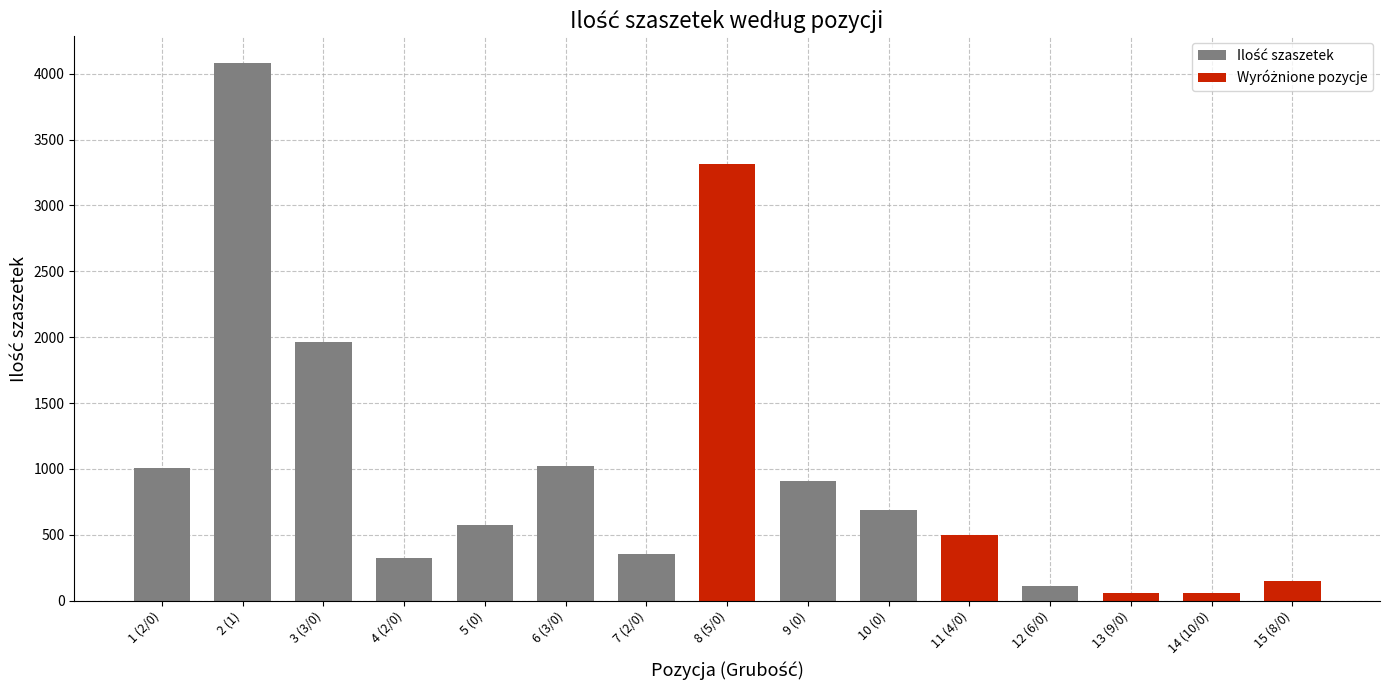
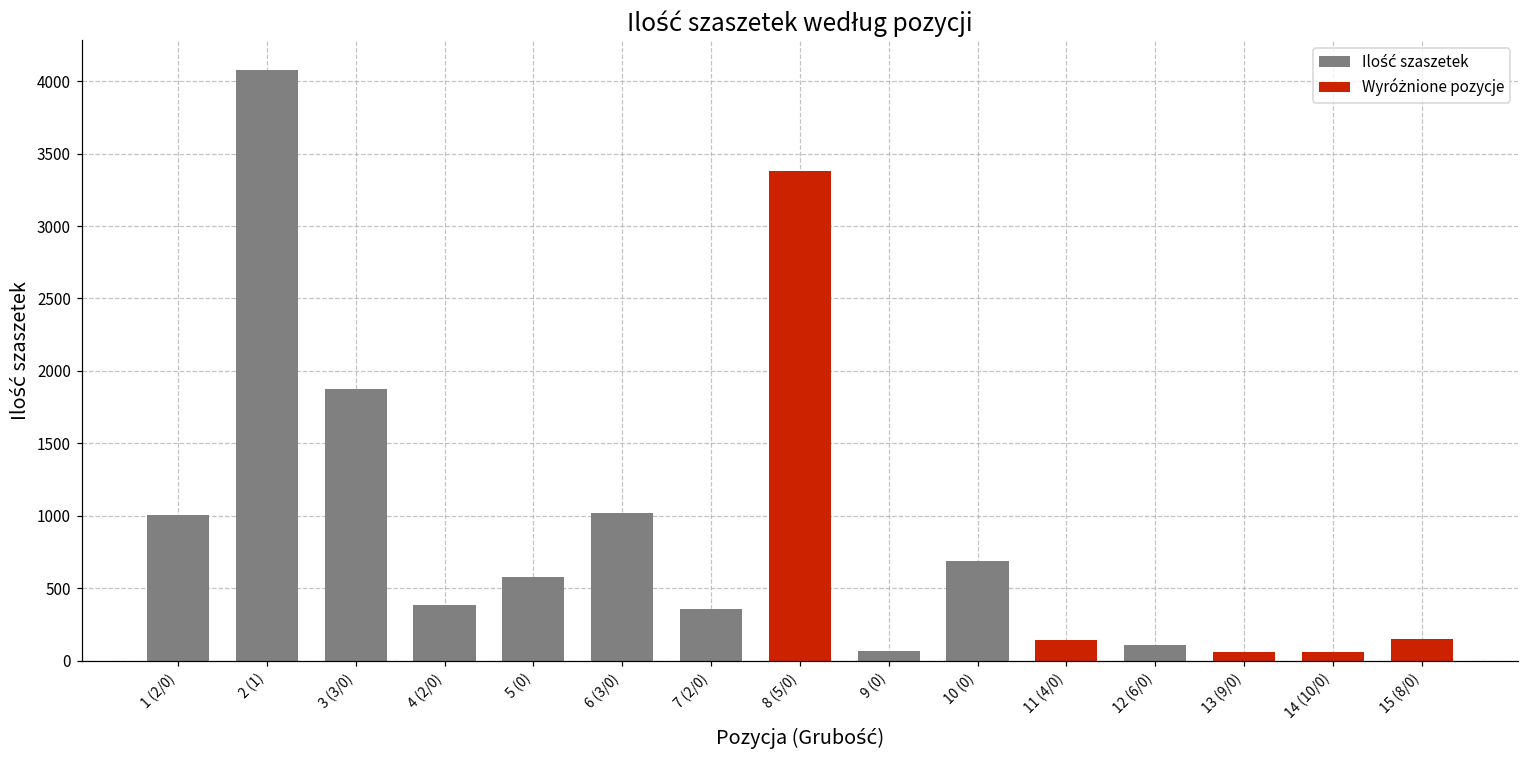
Ilość szaszetek, 3 (3/0): 1960 -> 1870
Ilość szaszetek, 4 (2/0): 320 -> 380
Wyróżnione pozycje, 8 (5/0): 3310 -> 3380
Ilość szaszetek, 9 (0): 910 -> 60
Wyróżnione pozycje, 11 (4/0): 500 -> 140
